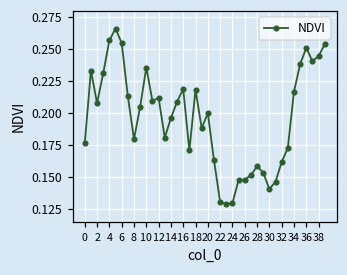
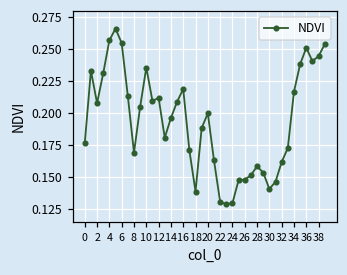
8: 0.179 -> 0.169
18: 0.218 -> 0.138
